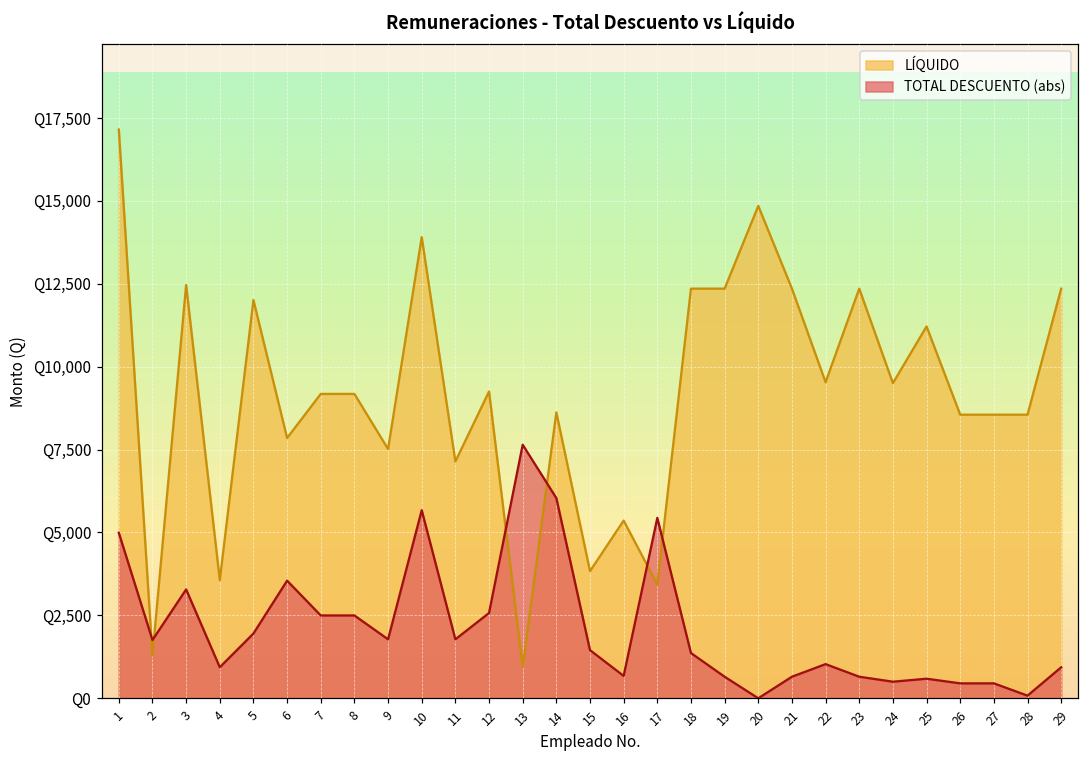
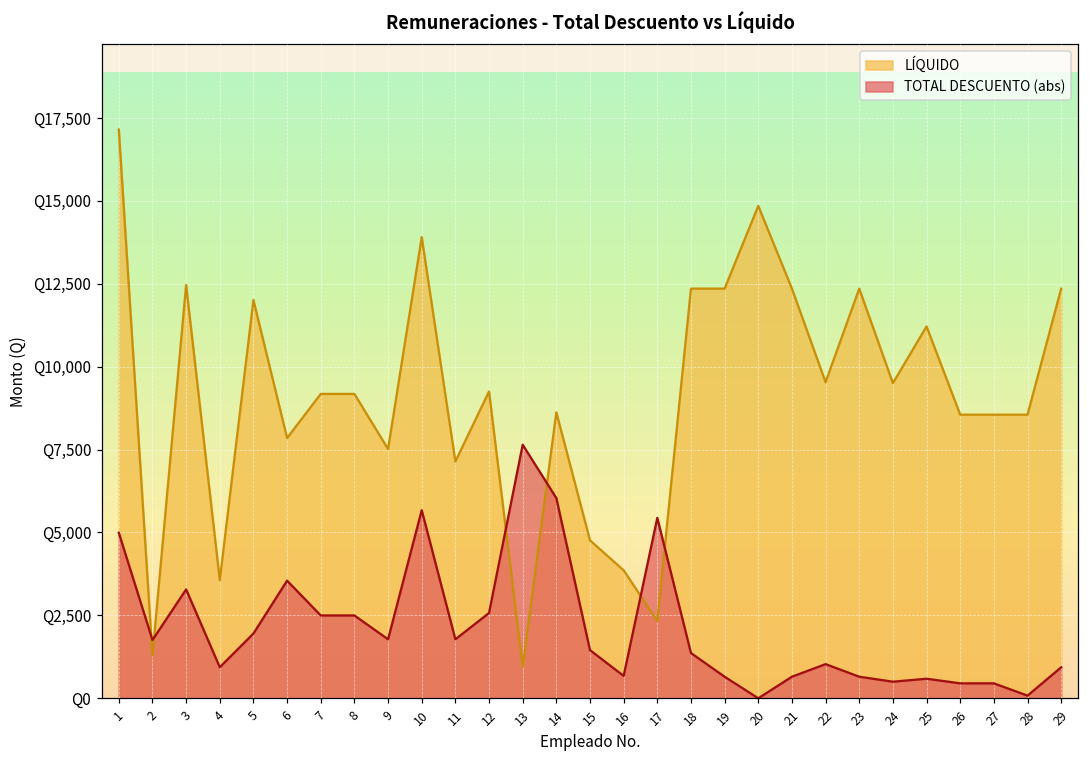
LÍQUIDO, 15: Q3,800 -> Q4,800
LÍQUIDO, 16: Q5,400 -> Q3,900
LÍQUIDO, 17: Q3,400 -> Q2,300
